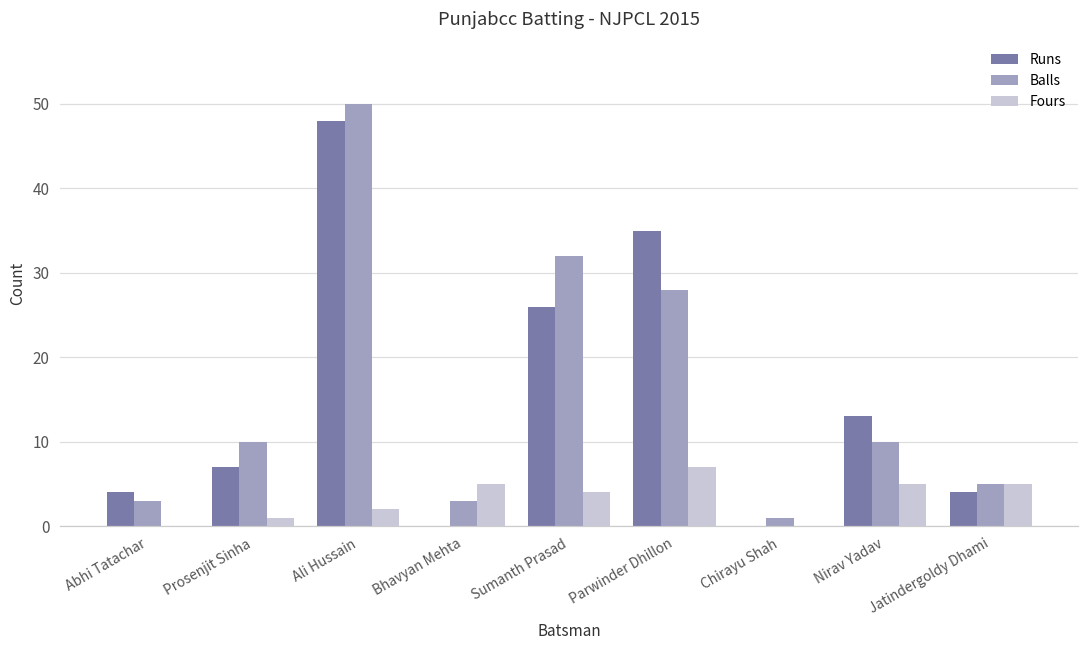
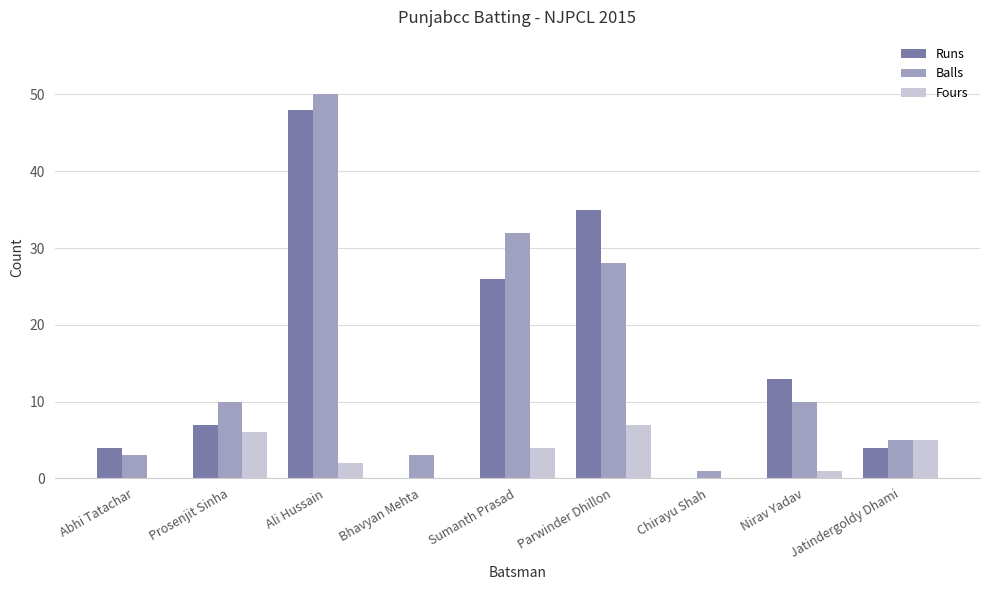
Fours, Prosenjit Sinha: 1 -> 6
Fours, Bhavyan Mehta: 5 -> 0
Fours, Nirav Yadav: 5 -> 1
